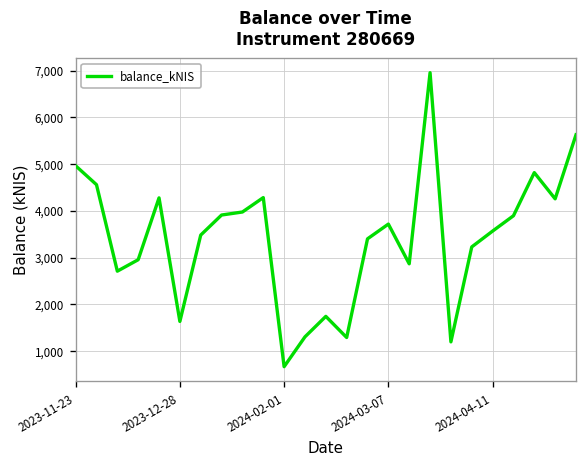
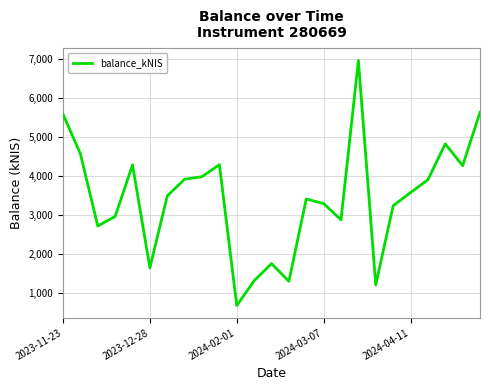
2023-11-23: 5,000 -> 5,600
2024-03-07: 3,700 -> 3,300
